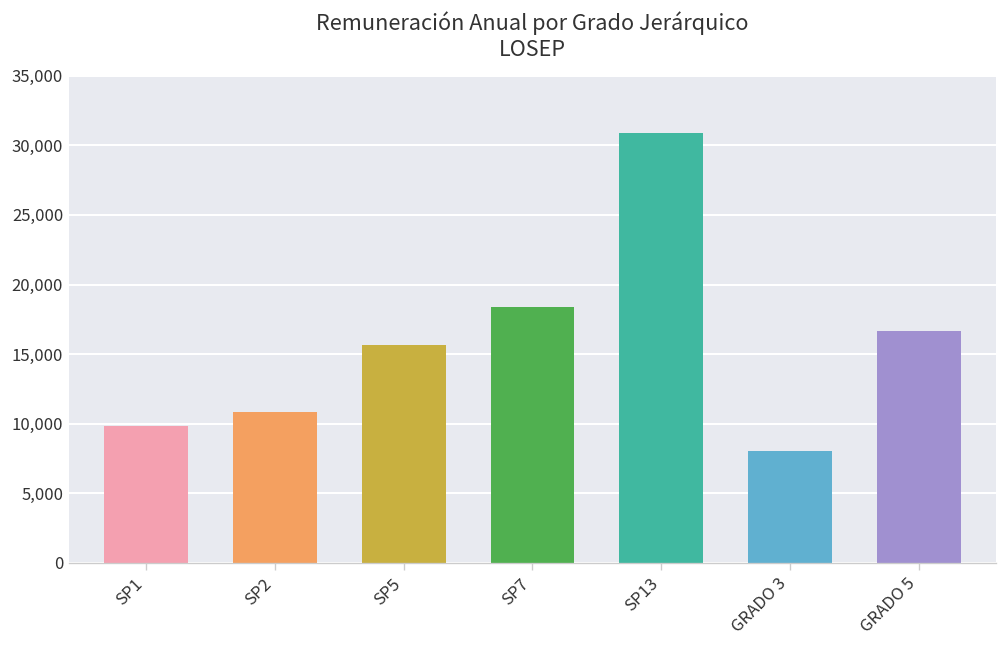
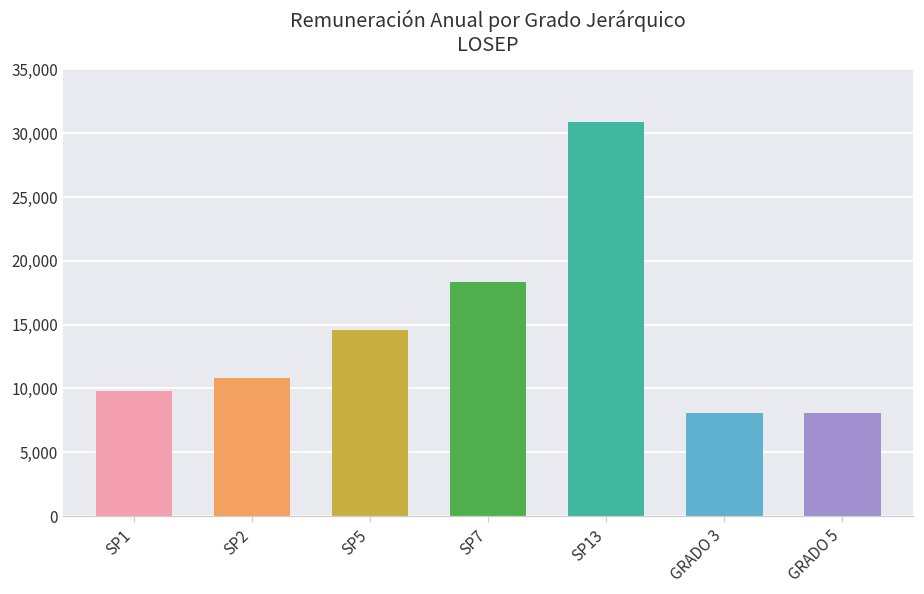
SP5: 15,700 -> 14,500
GRADO 5: 16,700 -> 8,100
